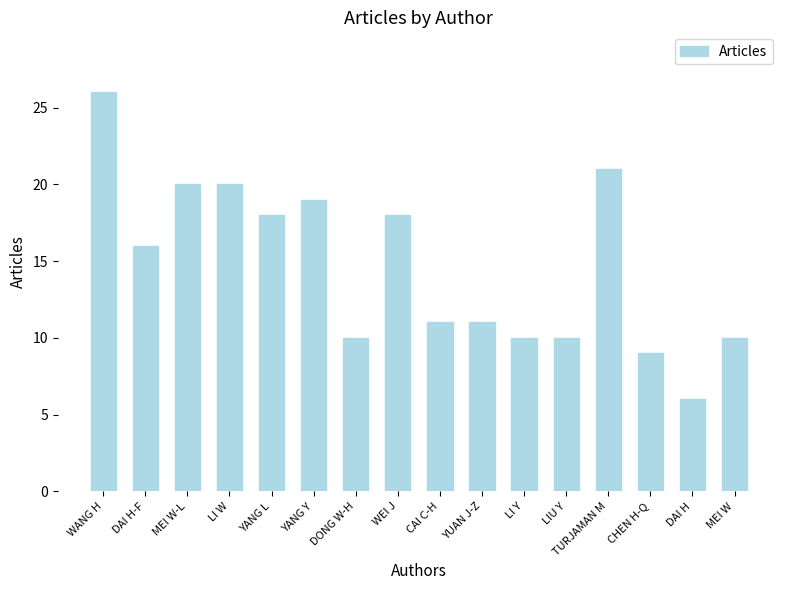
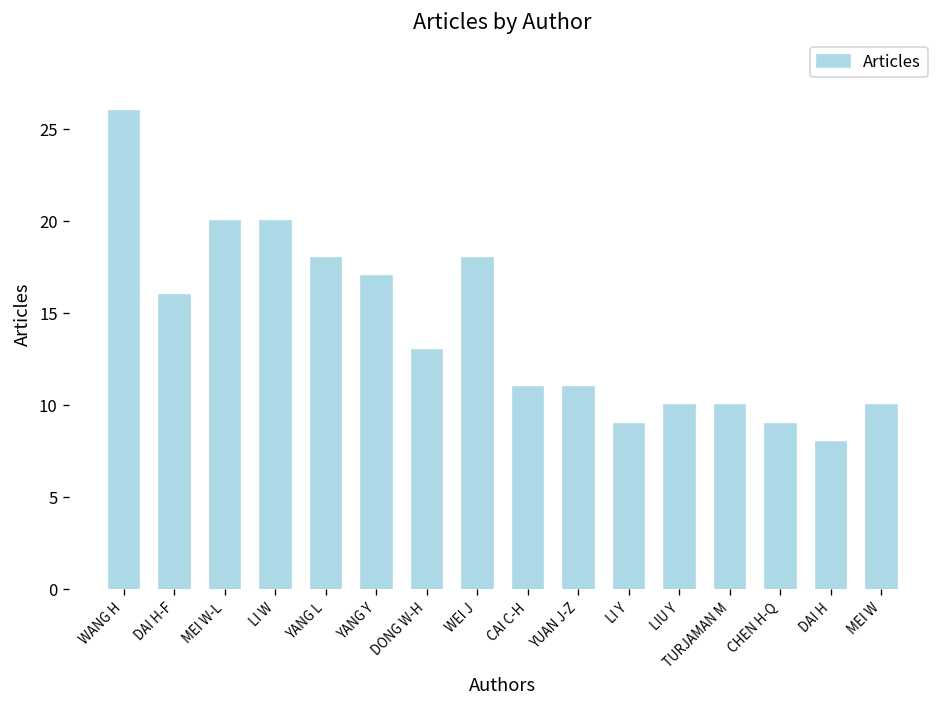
YANG Y: 19 -> 17
DONG W-H: 10 -> 13
LI Y: 10 -> 9
TURJAMAN M: 21 -> 10
DAI H: 6 -> 8
